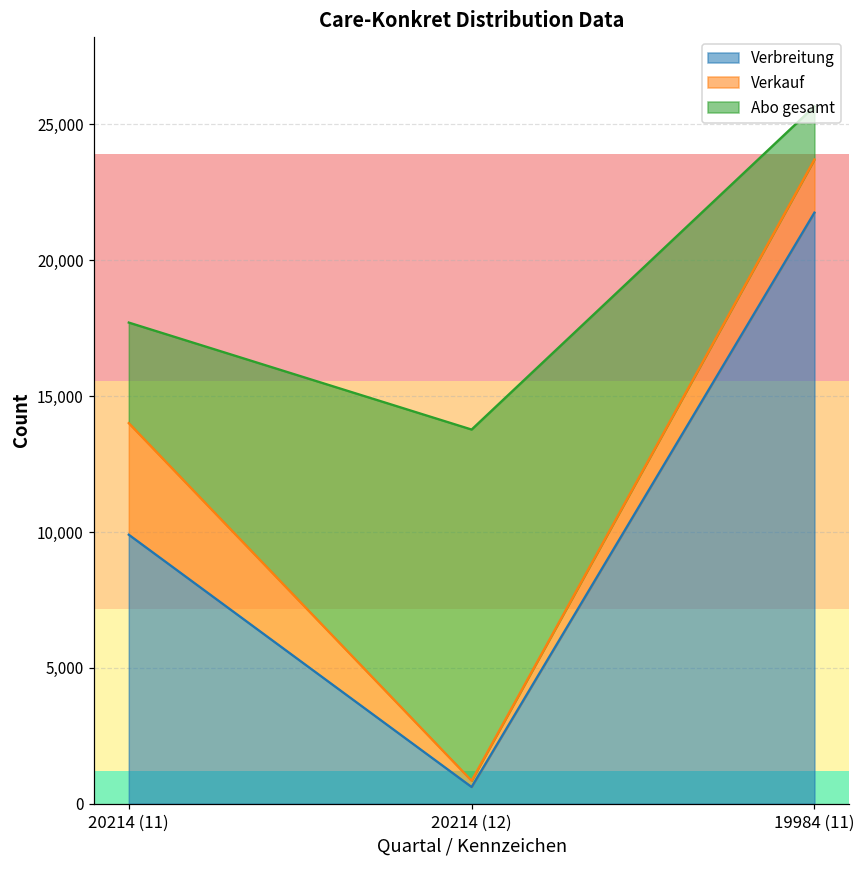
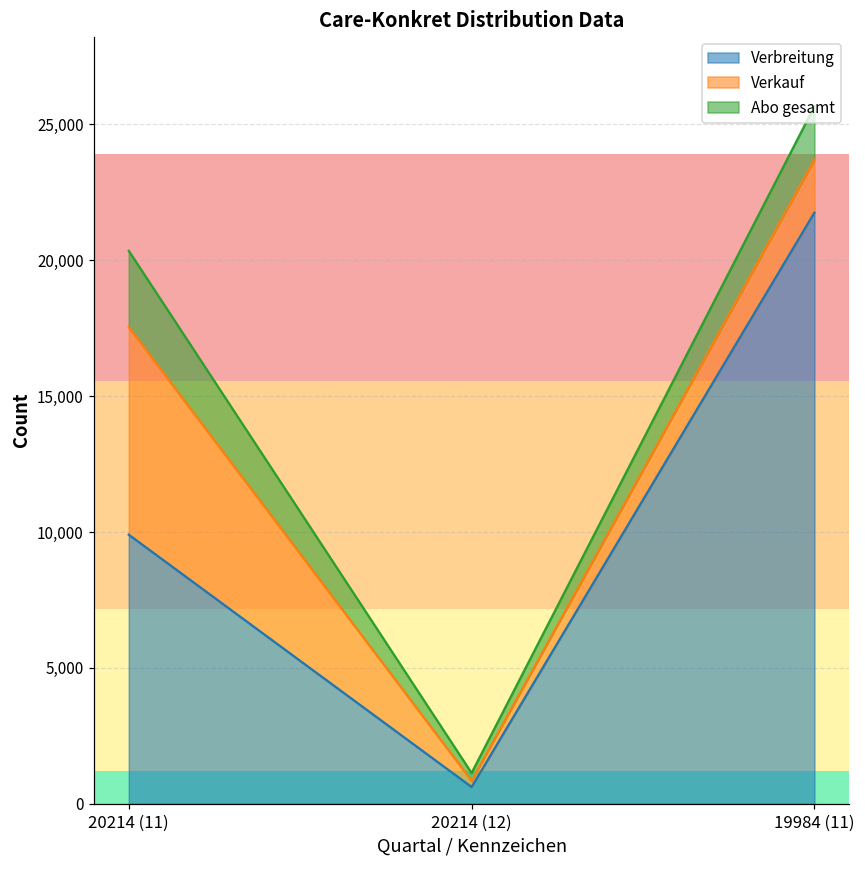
Verkauf, 20214 (11): 4,100 -> 7,600
Abo gesamt, 20214 (11): 3,700 -> 2,800
Abo gesamt, 20214 (12): 12,900 -> 300
